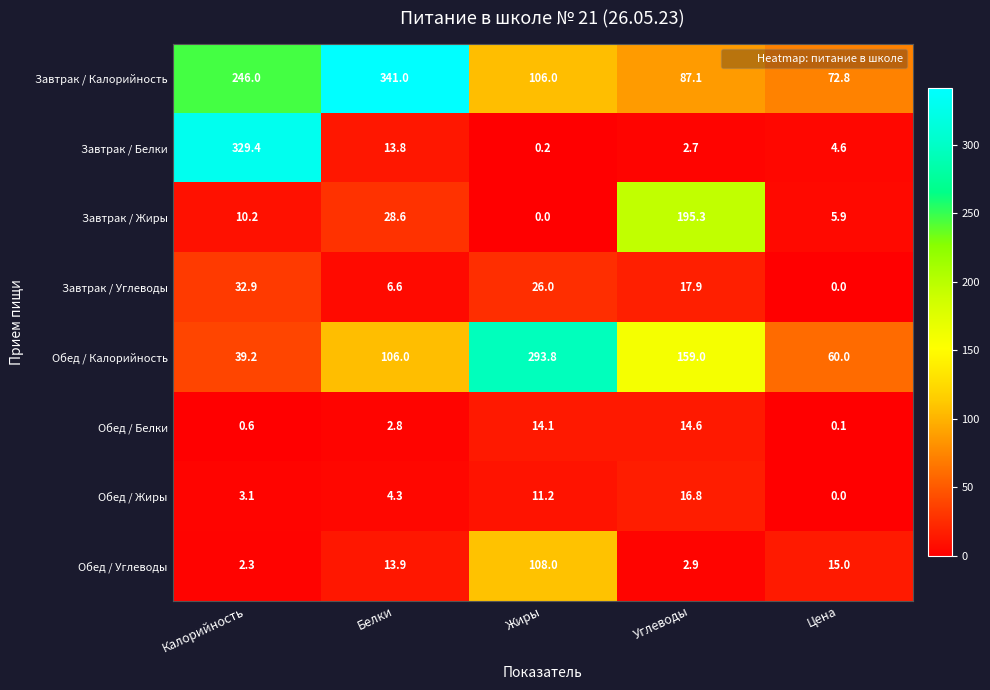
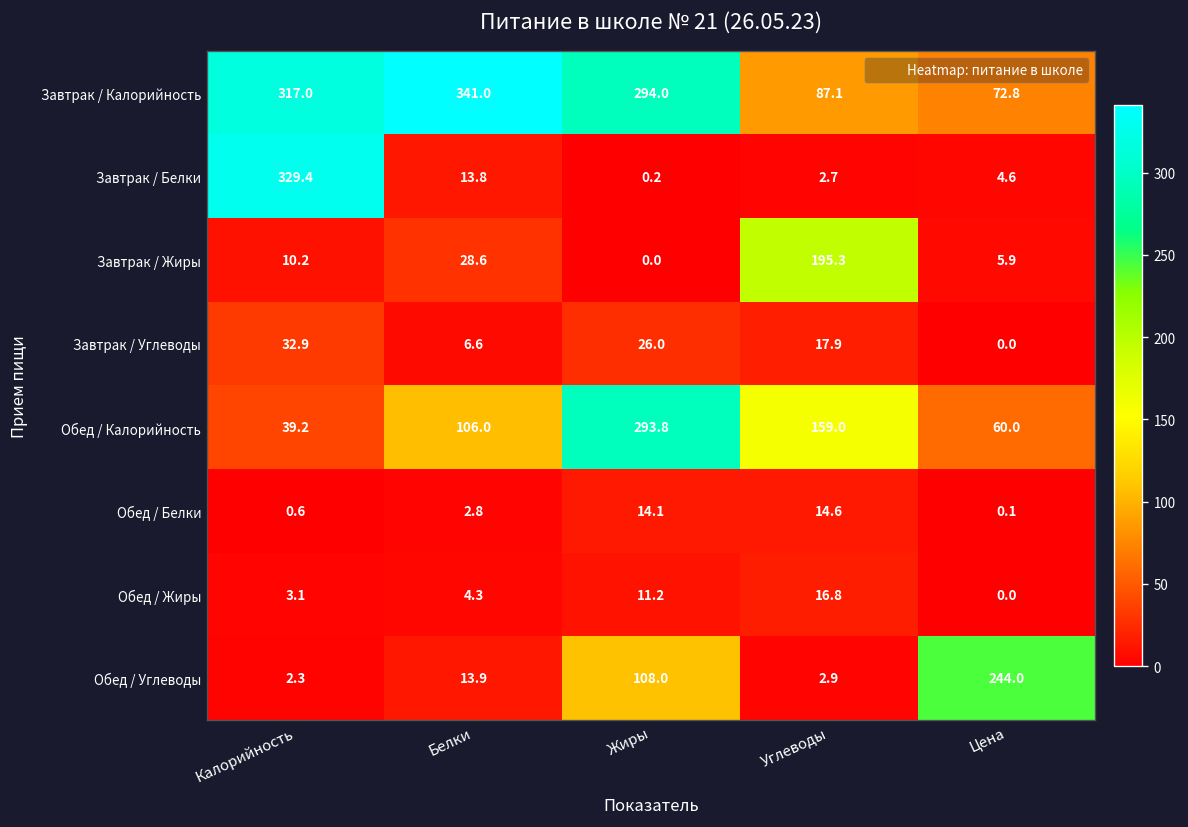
Завтрак / Калорийность, Калорийность: 246.0 -> 317.0
Завтрак / Калорийность, Жиры: 106.0 -> 294.0
Обед / Углеводы, Цена: 15.0 -> 244.0
